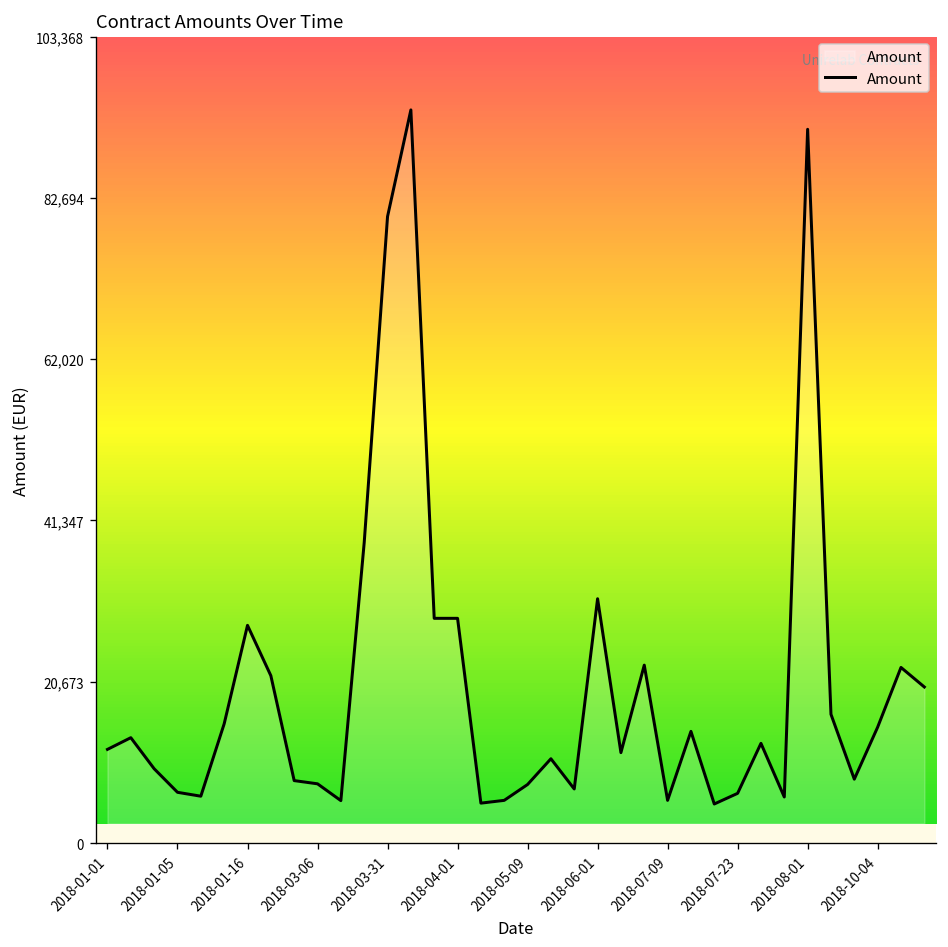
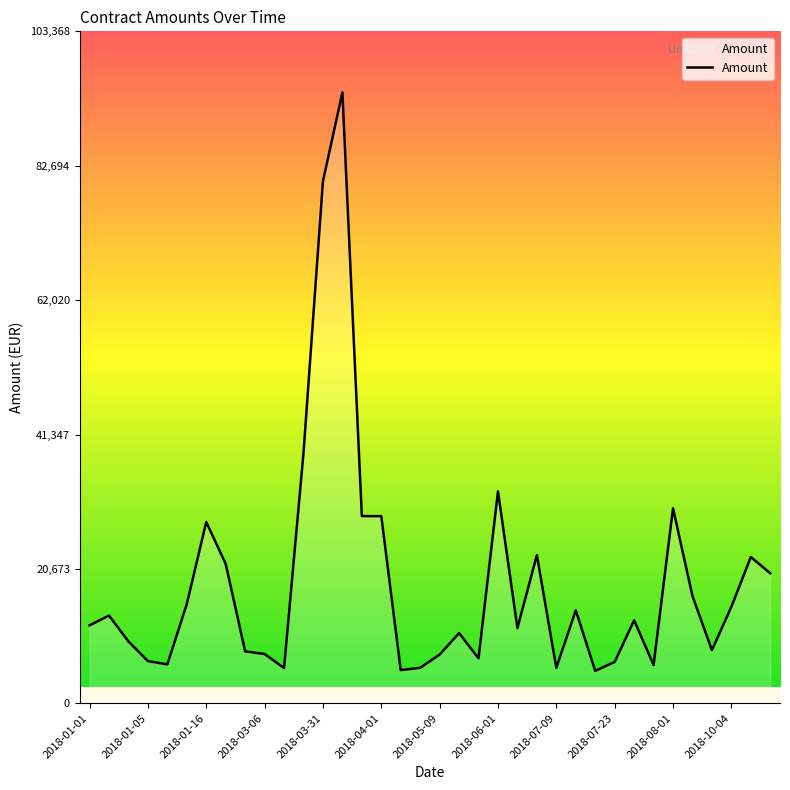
2018-06-01: 31,000 -> 33,000
2018-08-01: 91,000 -> 30,000
